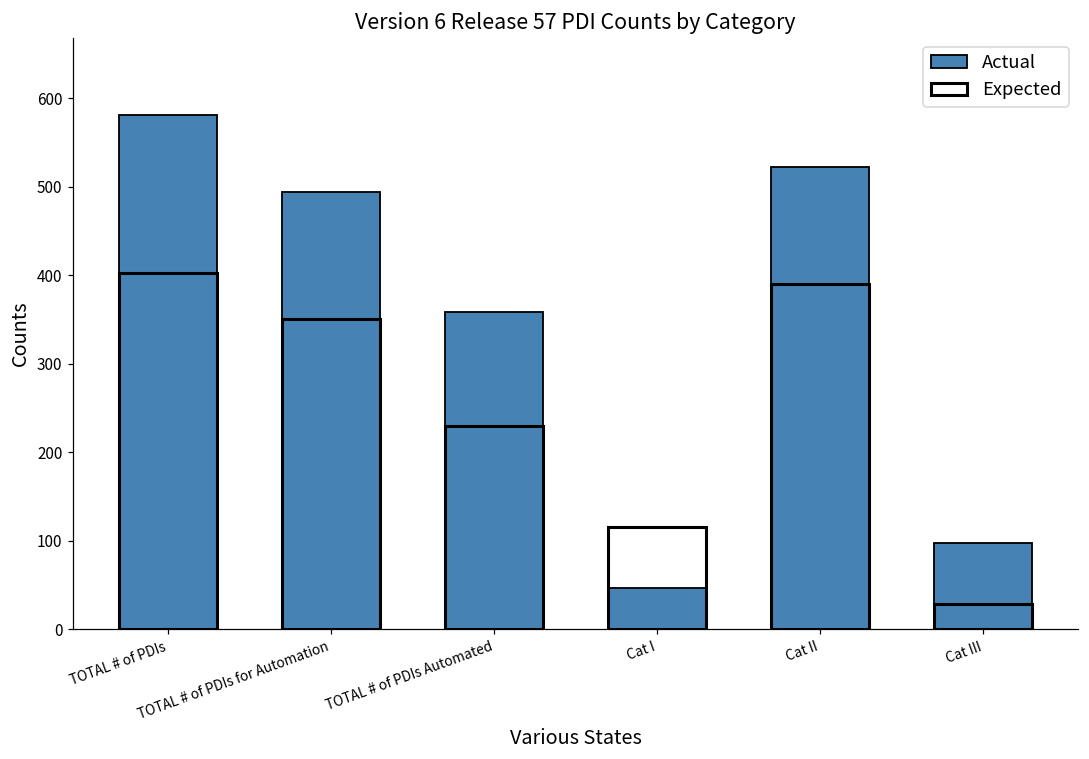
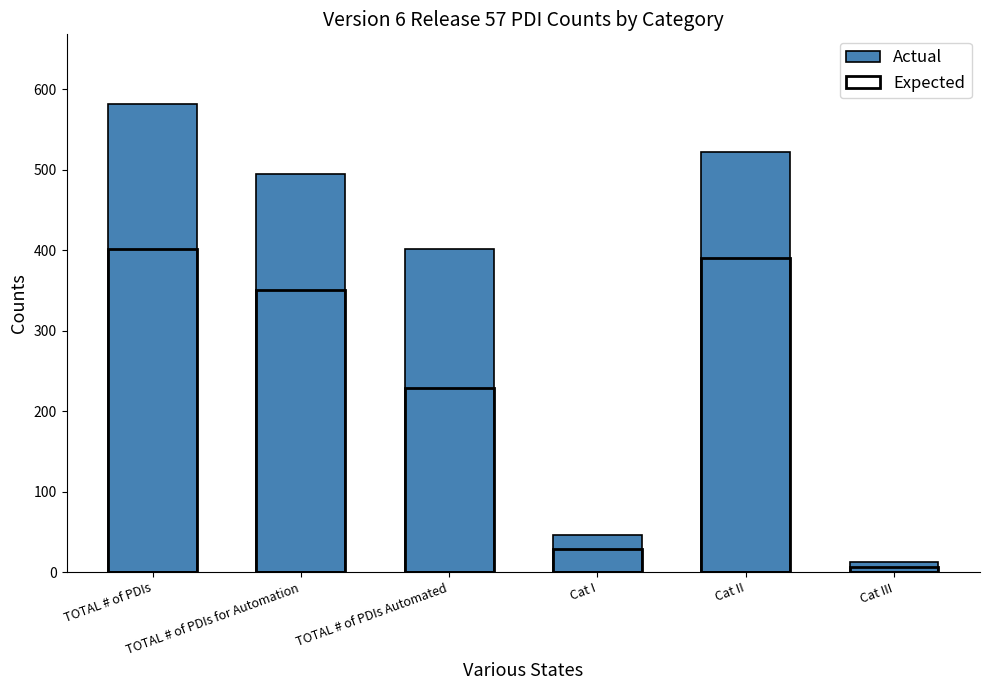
Actual, TOTAL # of PDIs Automated: 360 -> 400
Expected, Cat I: 120 -> 30
Actual, Cat III: 100 -> 10
Expected, Cat III: 30 -> 10
